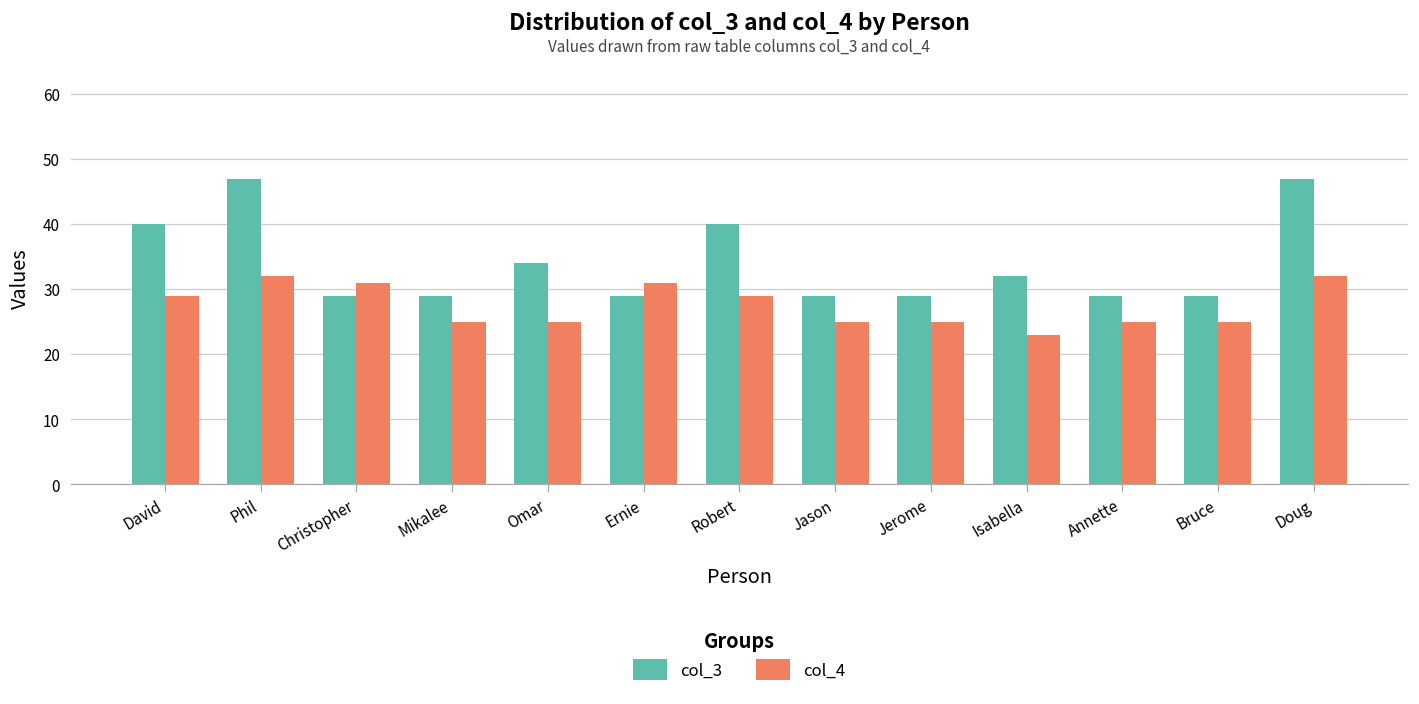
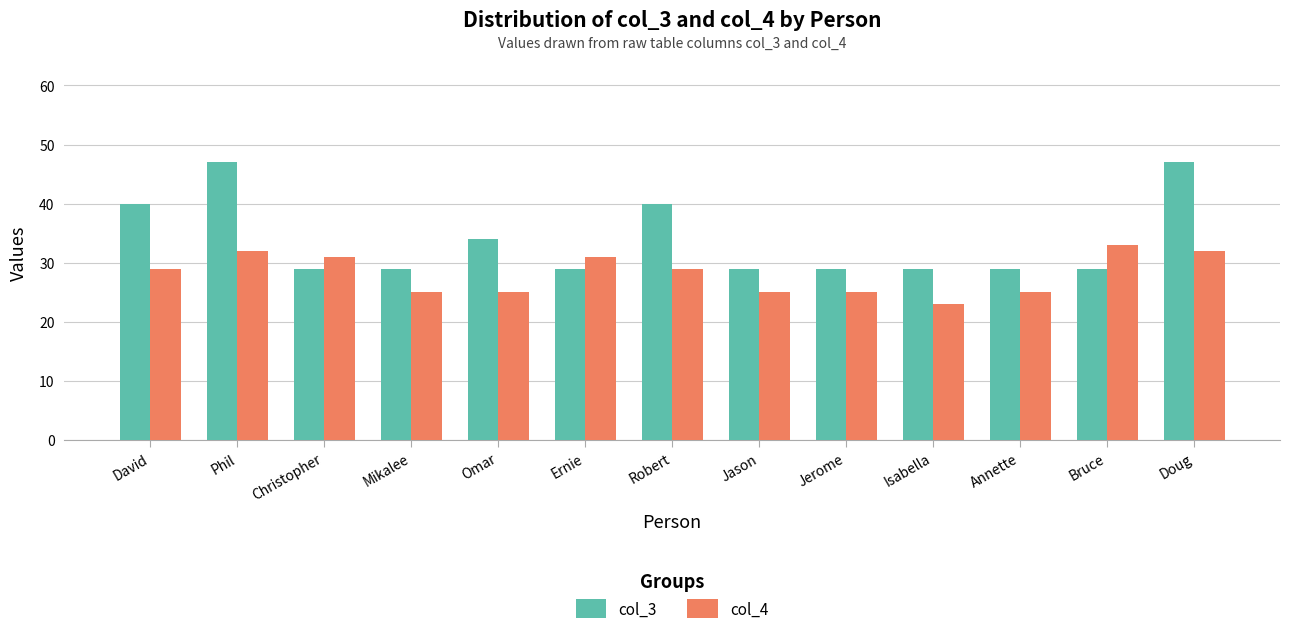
col_3, Isabella: 32 -> 29
col_4, Bruce: 25 -> 33
